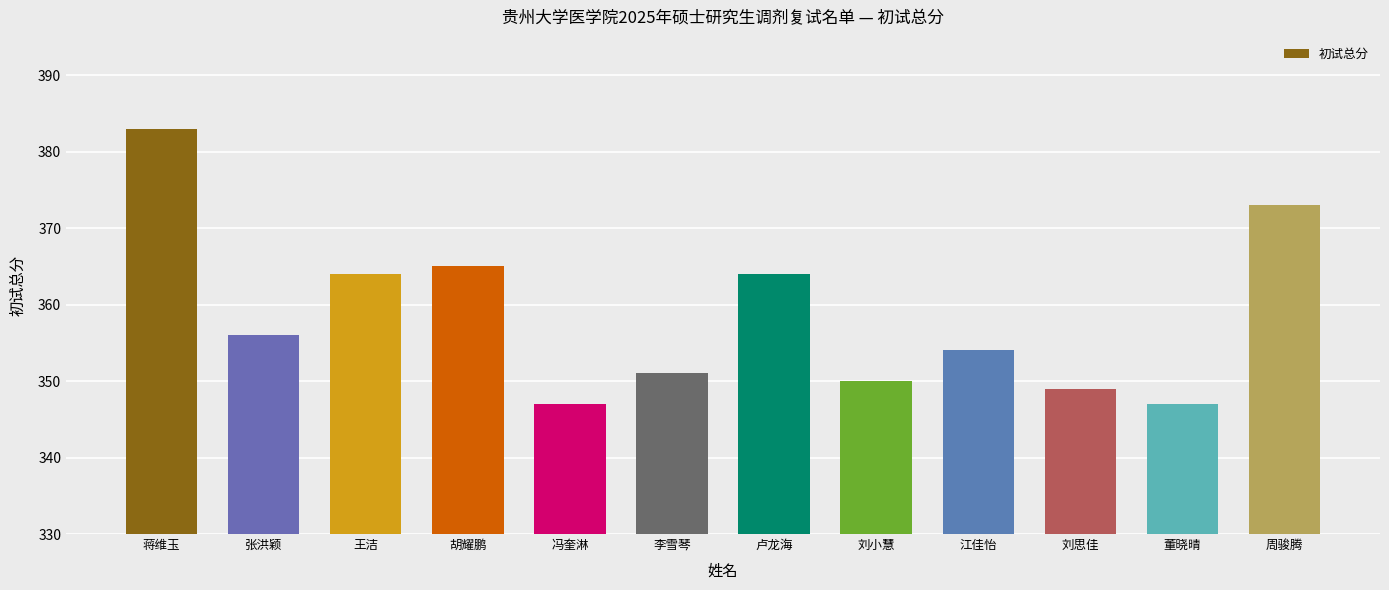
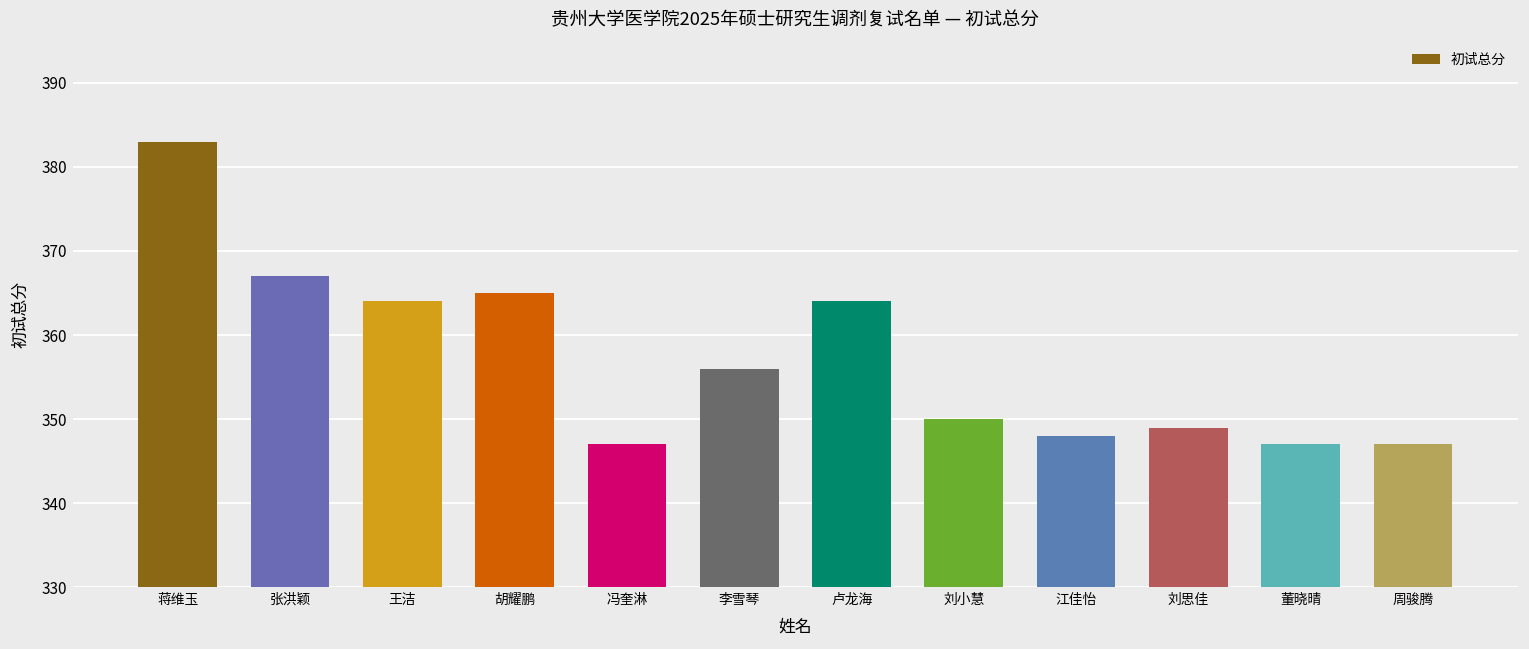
张洪颖: 356 -> 367
李雪琴: 351 -> 356
江佳怡: 354 -> 348
周骏腾: 373 -> 347
